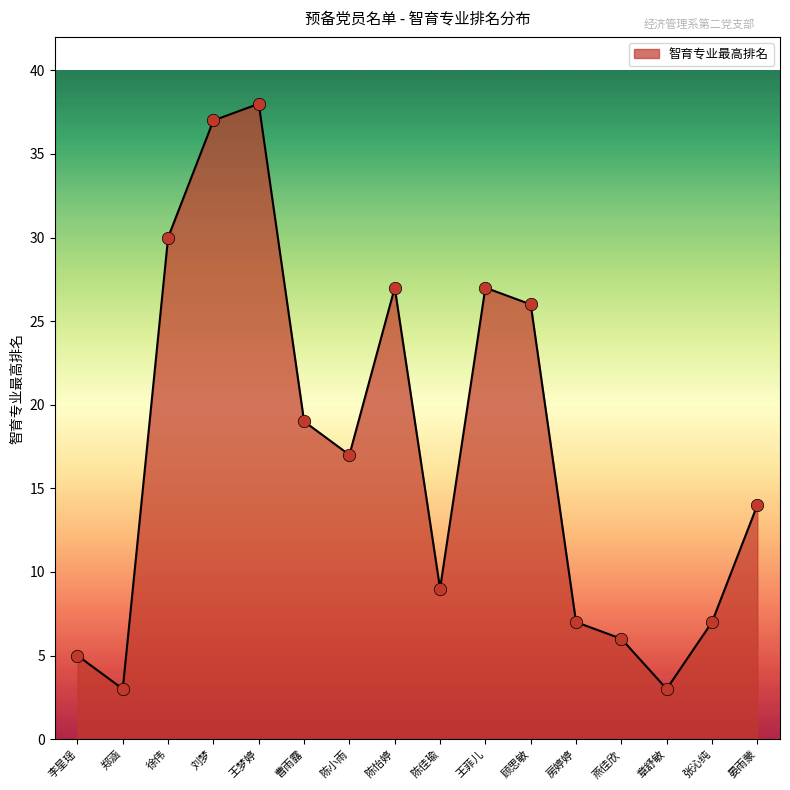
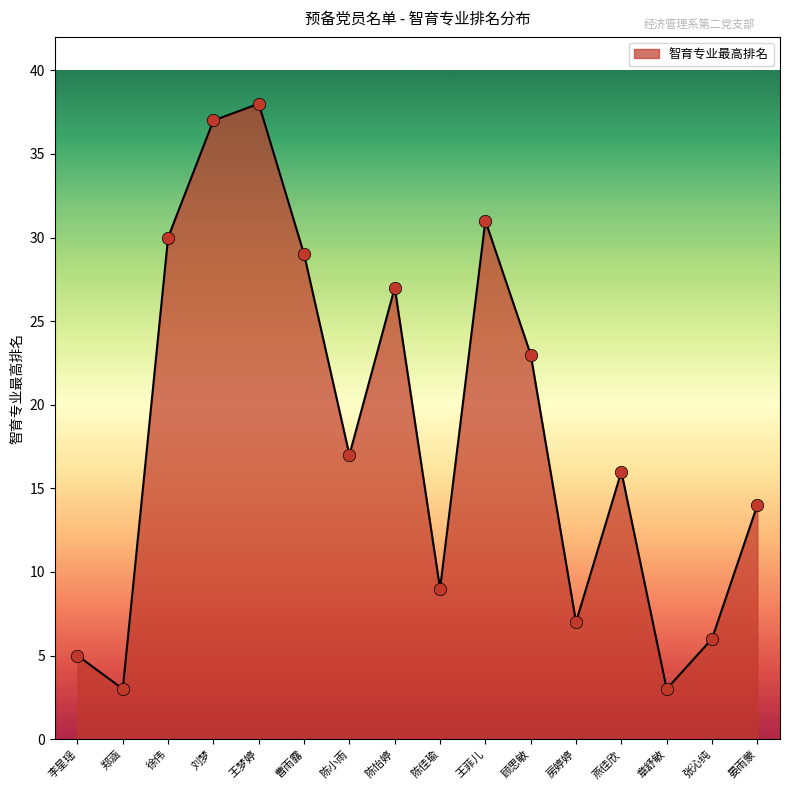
曹雨露: 19 -> 29
王菲儿: 27 -> 31
顾思敏: 26 -> 23
燕佳欣: 6 -> 16
张沁纯: 7 -> 6
